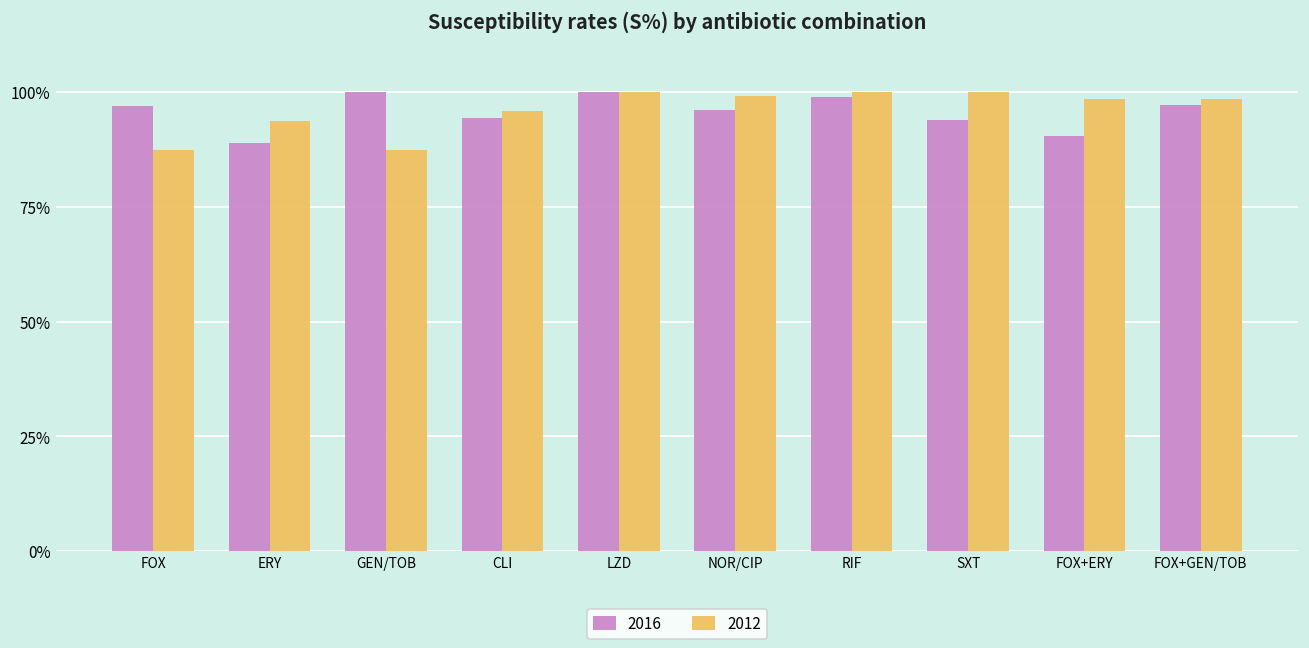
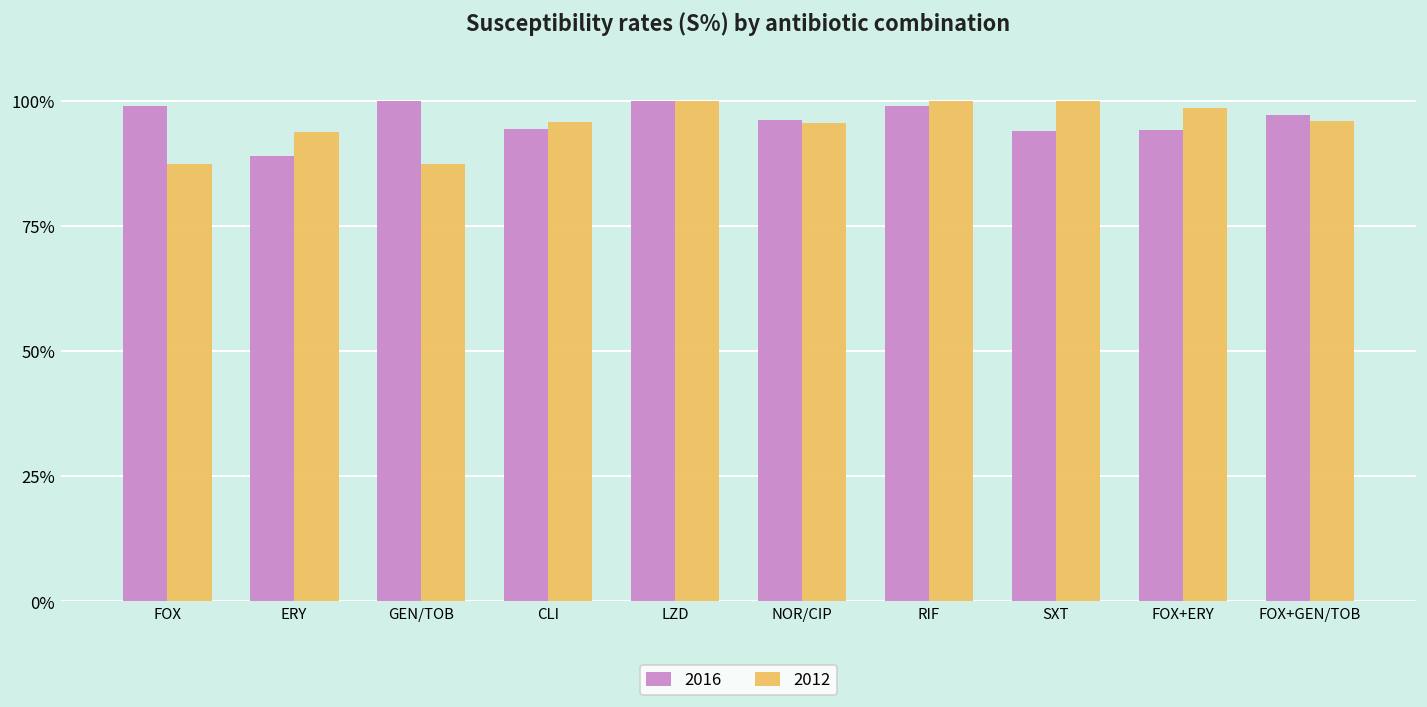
2016, FOX: 97% -> 99%
2012, NOR/CIP: 99% -> 96%
2016, FOX+ERY: 90% -> 94%
2012, FOX+GEN/TOB: 99% -> 96%
